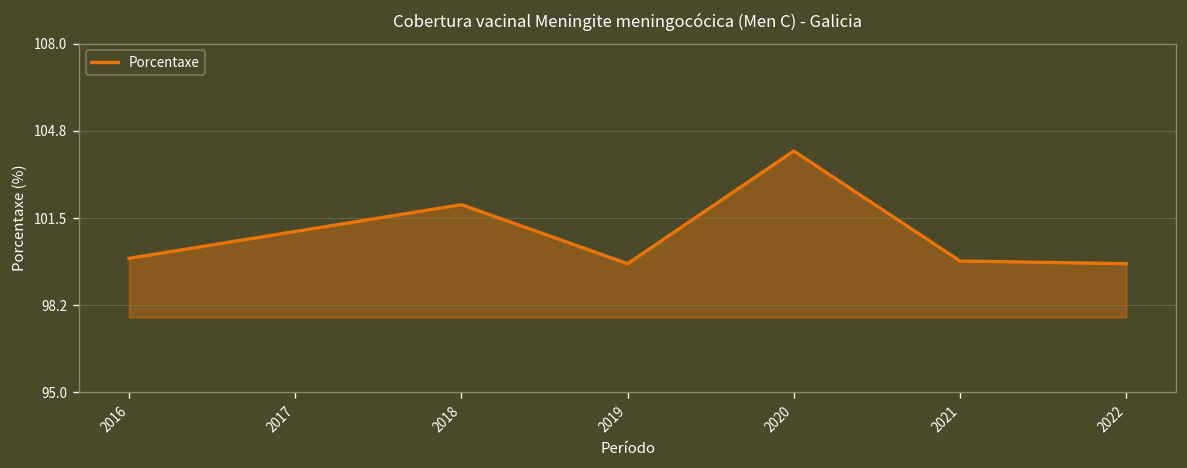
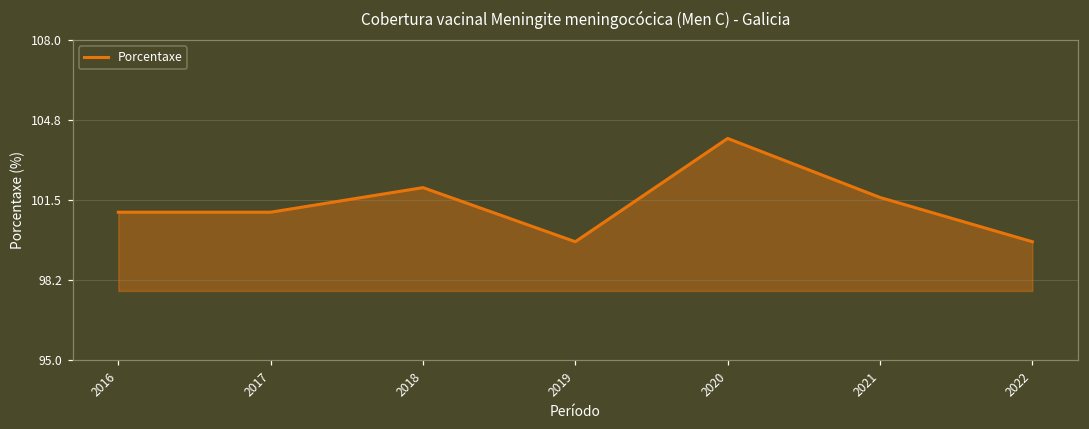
2016: 100 -> 101
2021: 99.9 -> 101.6
